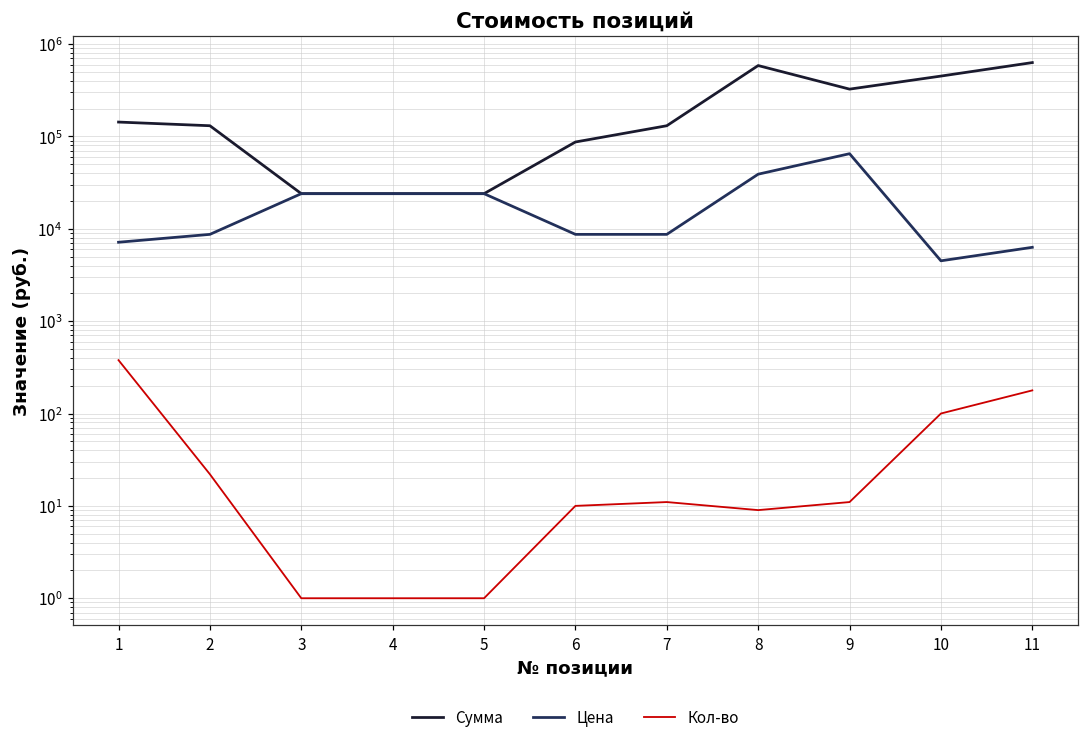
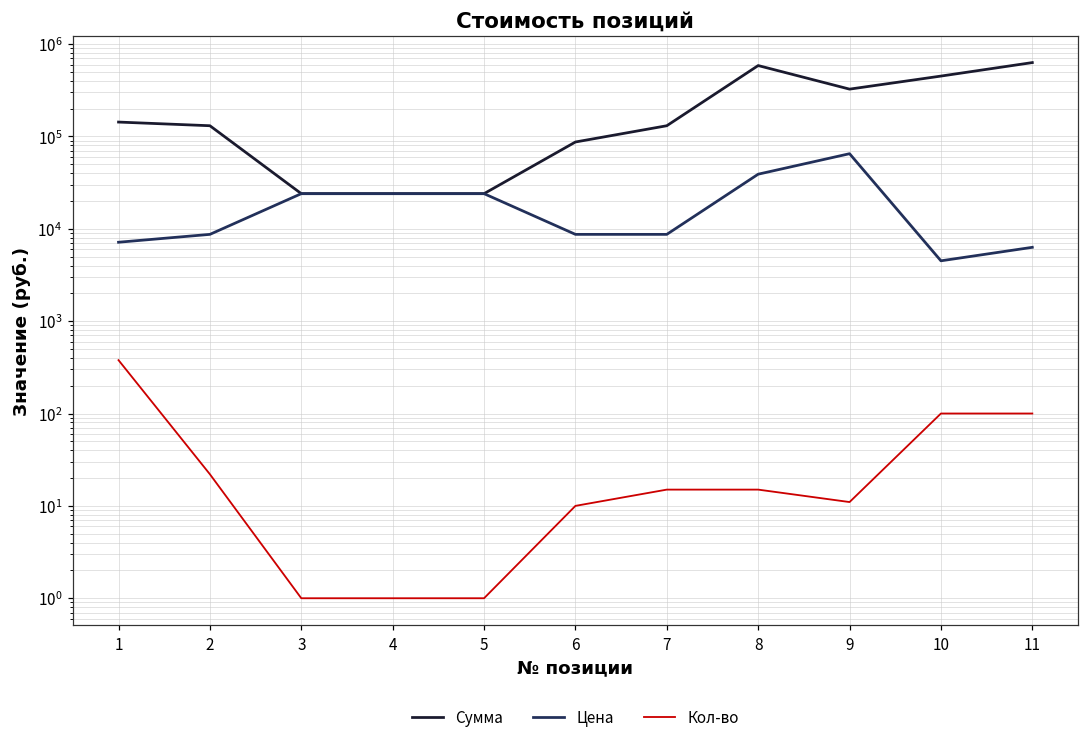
Кол-во, 7: 11 -> 15
Кол-во, 8: 9 -> 15
Кол-во, 11: 180 -> 100
